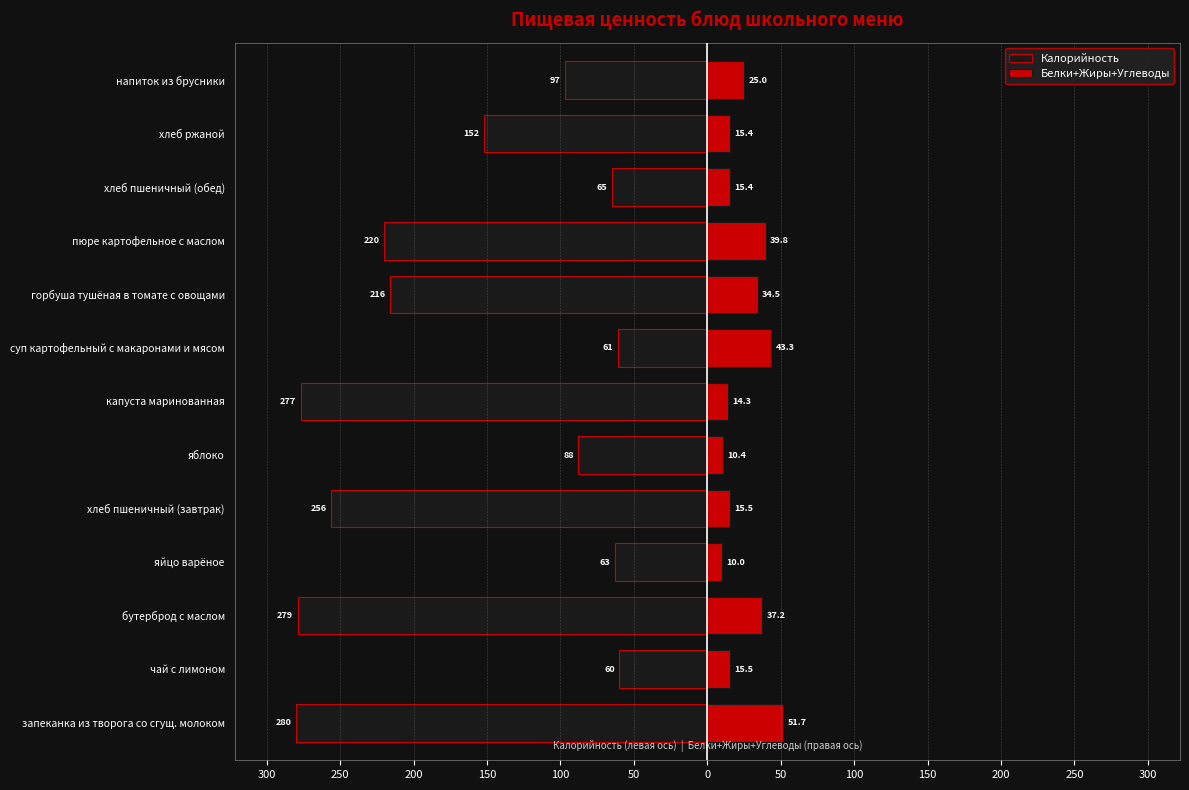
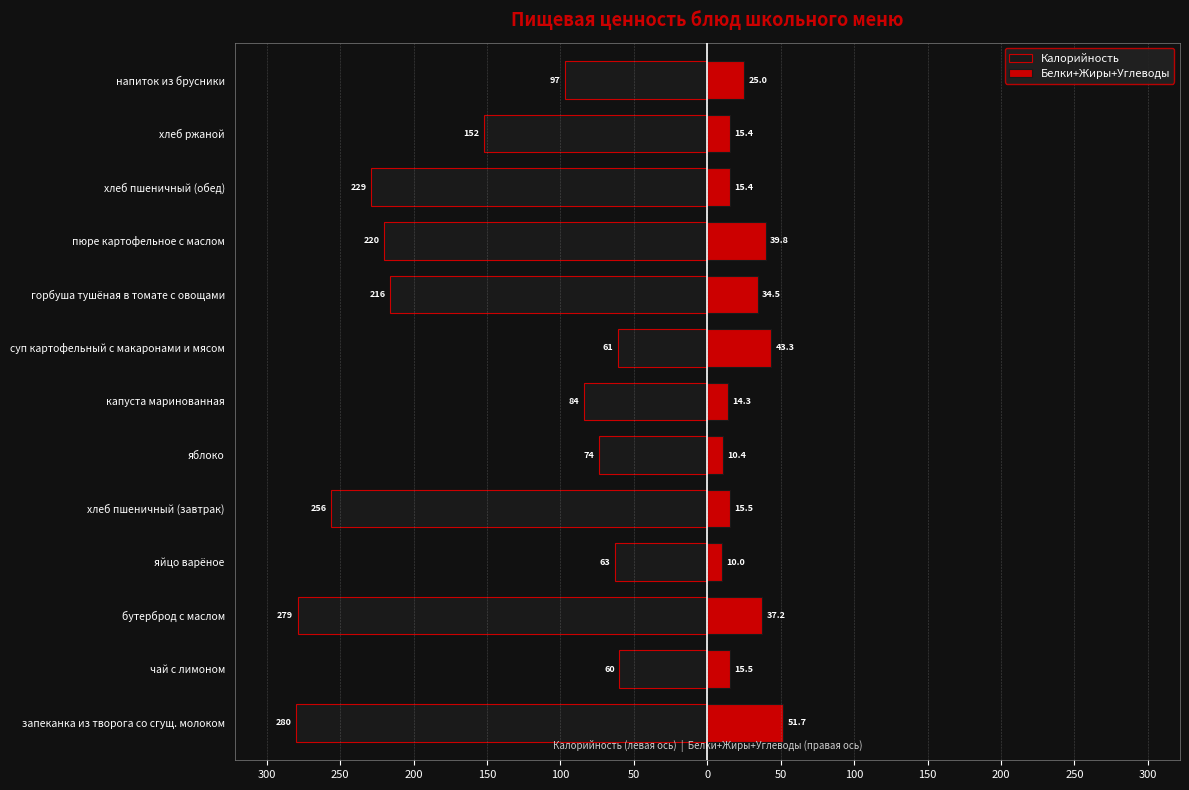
Калорийность, хлеб пшеничный (обед): 65 -> 229
Калорийность, капуста маринованная: 277 -> 84
Калорийность, яблоко: 88 -> 74
